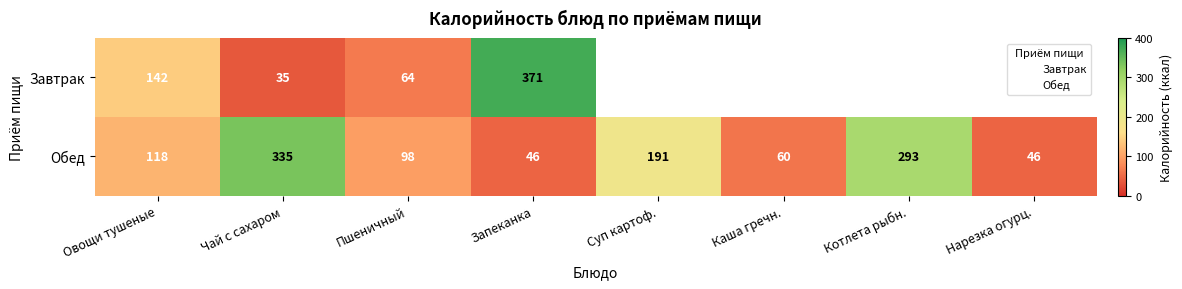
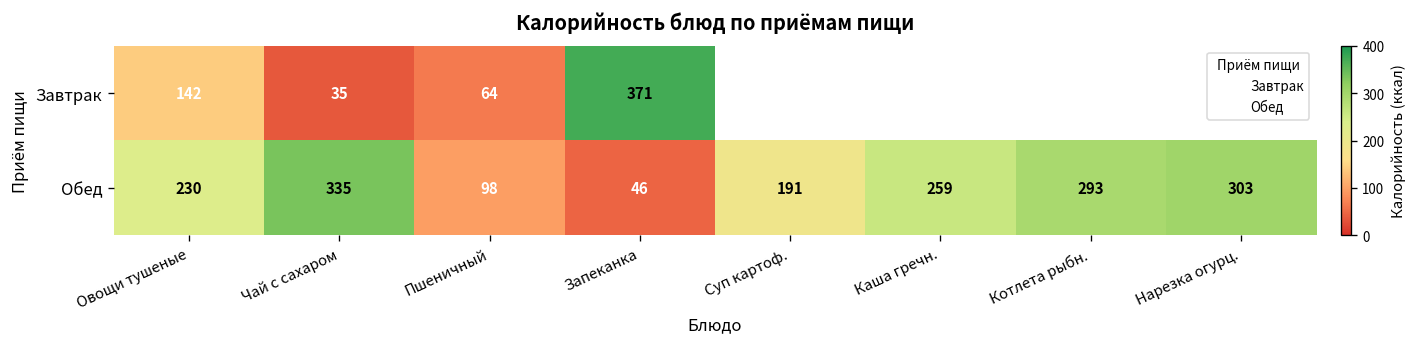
Обед, Овощи тушеные: 118 -> 230
Обед, Каша гречн.: 60 -> 259
Обед, Нарезка огурц.: 46 -> 303
